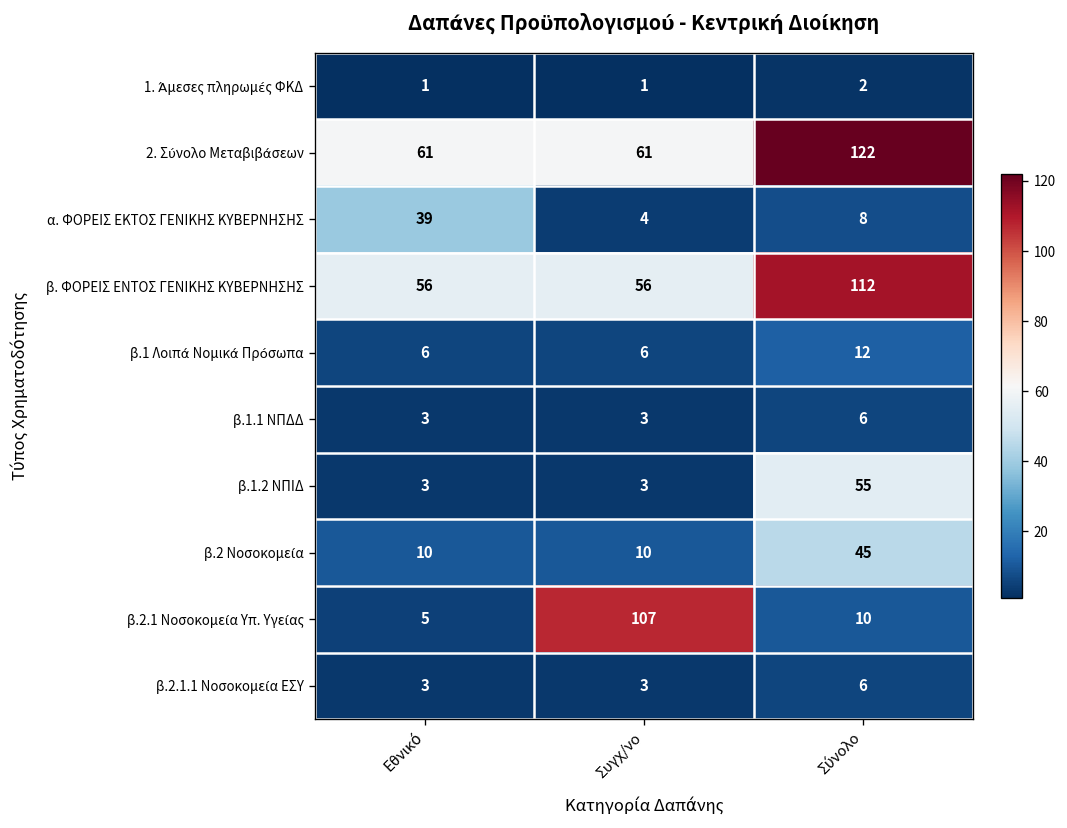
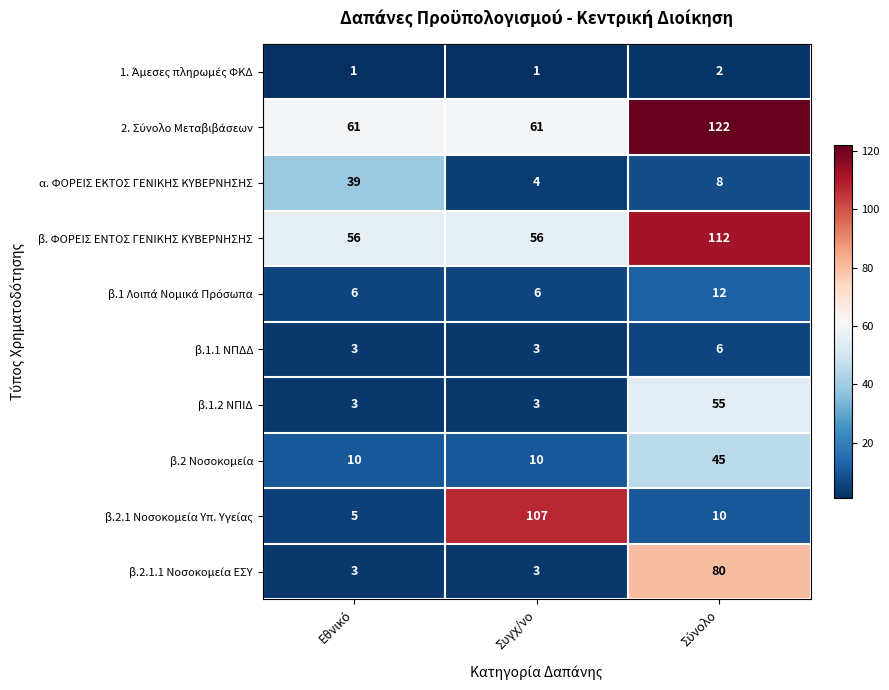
β.2.1.1 Νοσοκομεία ΕΣΥ, Σύνολο: 6 -> 80
